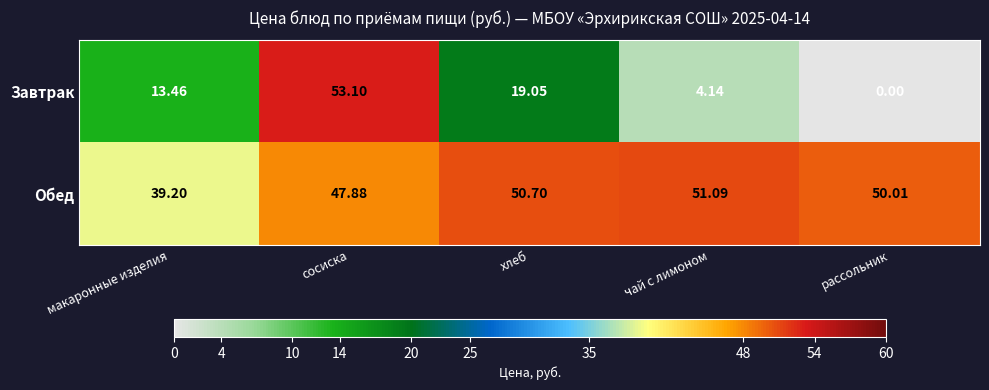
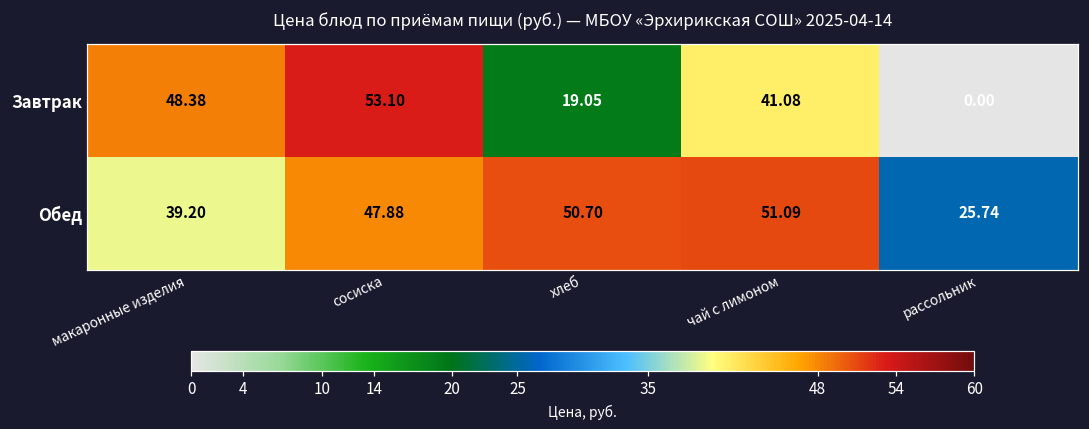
Завтрак, макаронные изделия: 13.46 -> 48.38
Завтрак, чай с лимоном: 4.14 -> 41.08
Обед, рассольник: 50.01 -> 25.74
